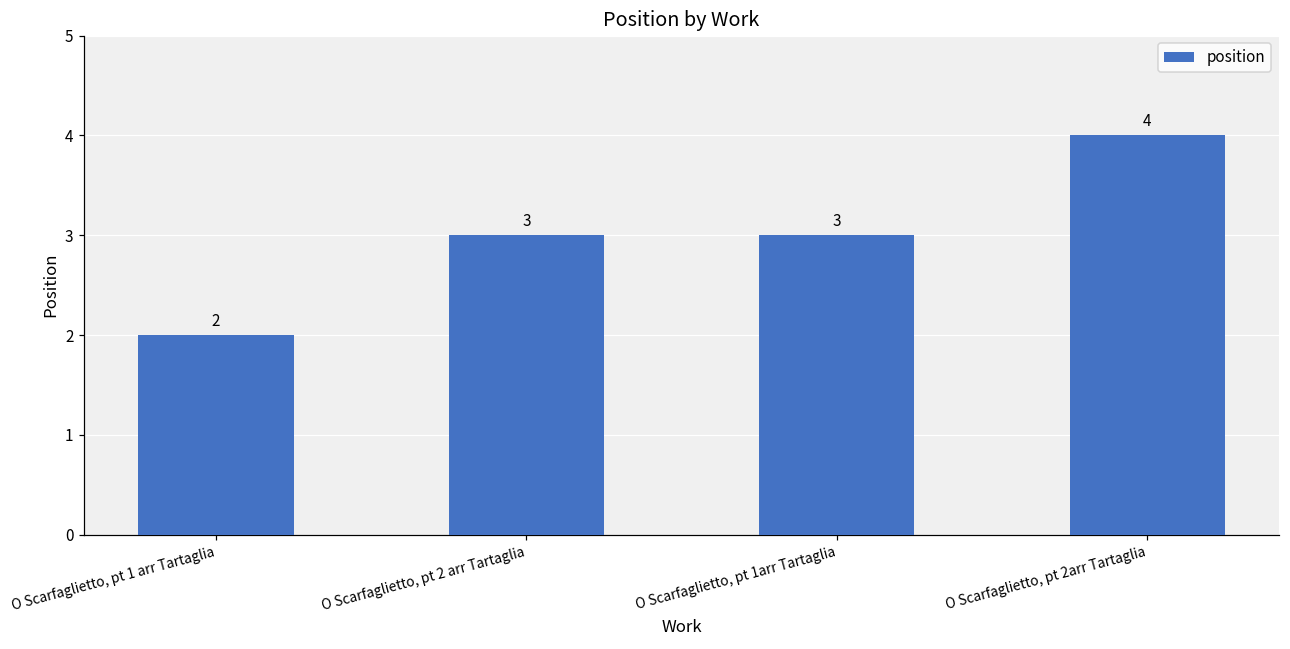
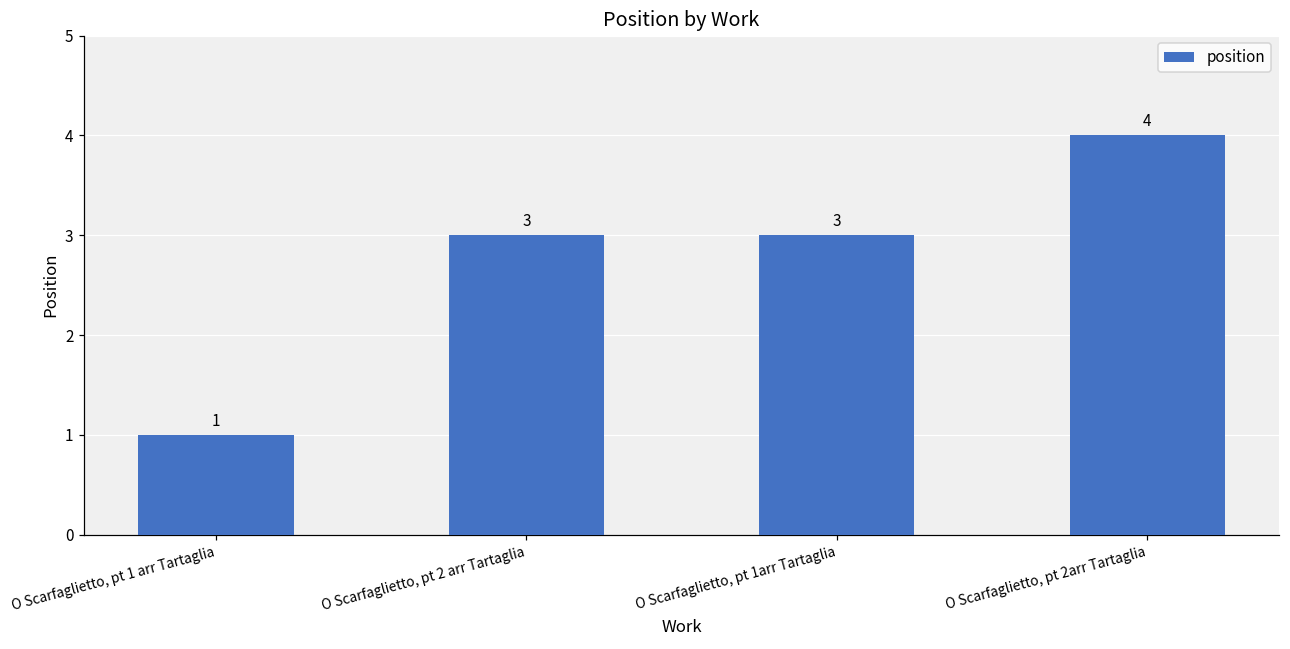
O Scarfaglietto, pt 1 arr Tartaglia: 2 -> 1
